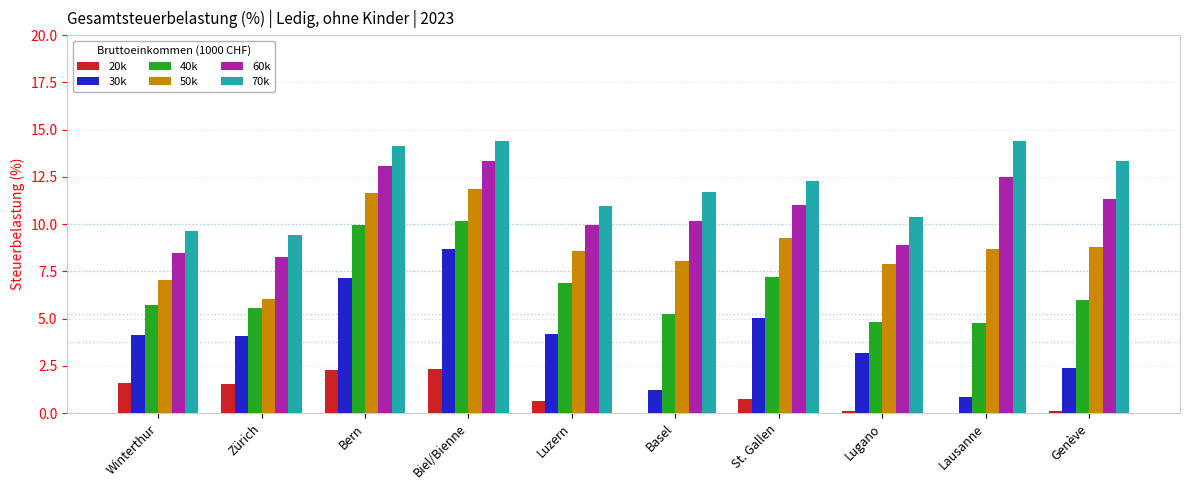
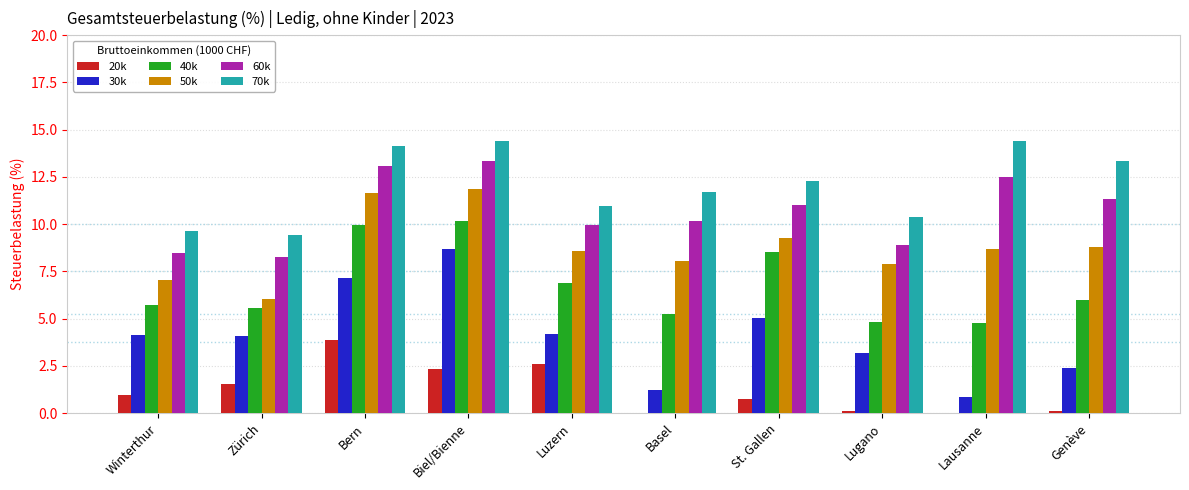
20k, Winterthur: 1.6 -> 1.0
20k, Bern: 2.3 -> 3.9
20k, Luzern: 0.7 -> 2.6
40k, St. Gallen: 7.2 -> 8.5
